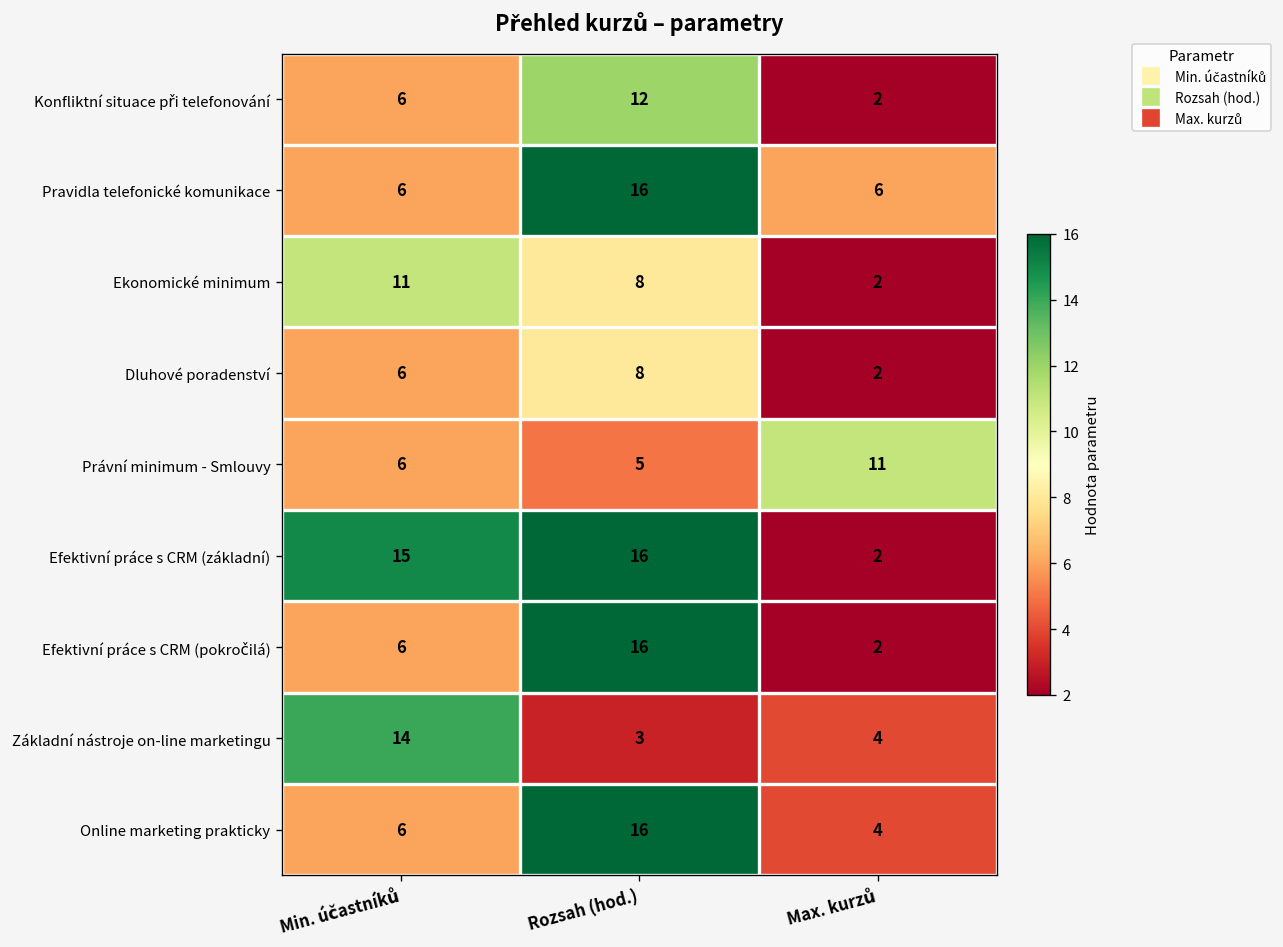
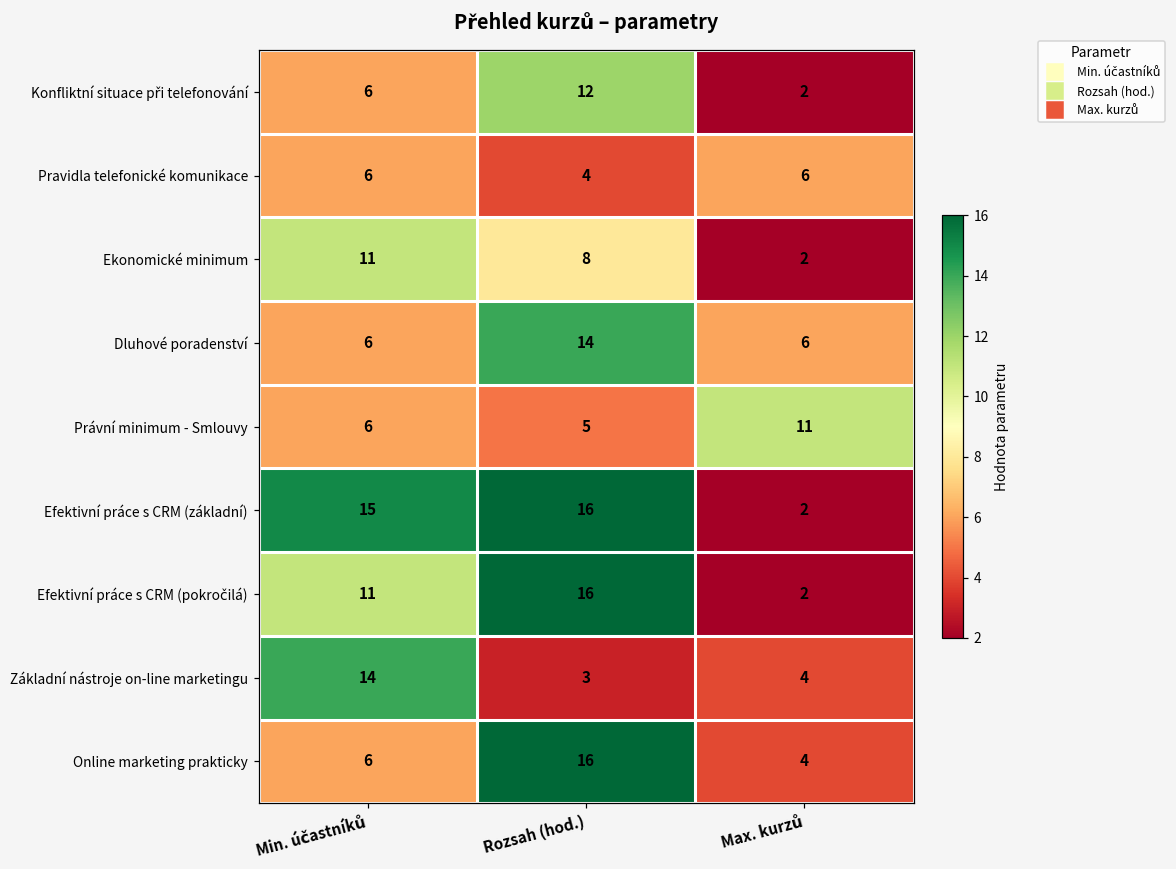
Pravidla telefonické komunikace, Rozsah (hod.): 16 -> 4
Dluhové poradenství, Rozsah (hod.): 8 -> 14
Dluhové poradenství, Max. kurzů: 2 -> 6
Efektivní práce s CRM (pokročilá), Min. účastníků: 6 -> 11
